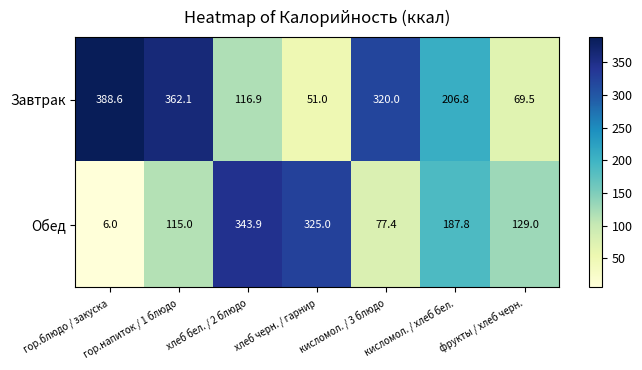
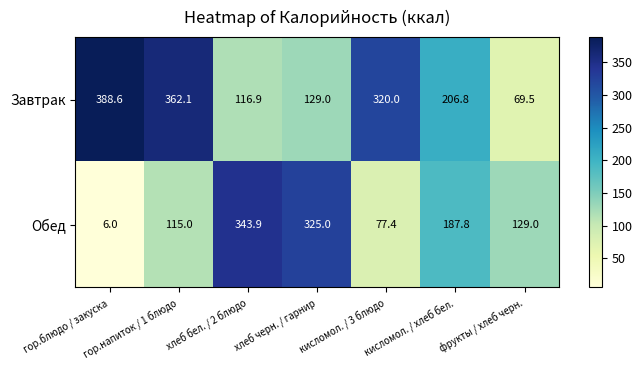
Завтрак, хлеб черн. / гарнир: 51.0 -> 129.0
